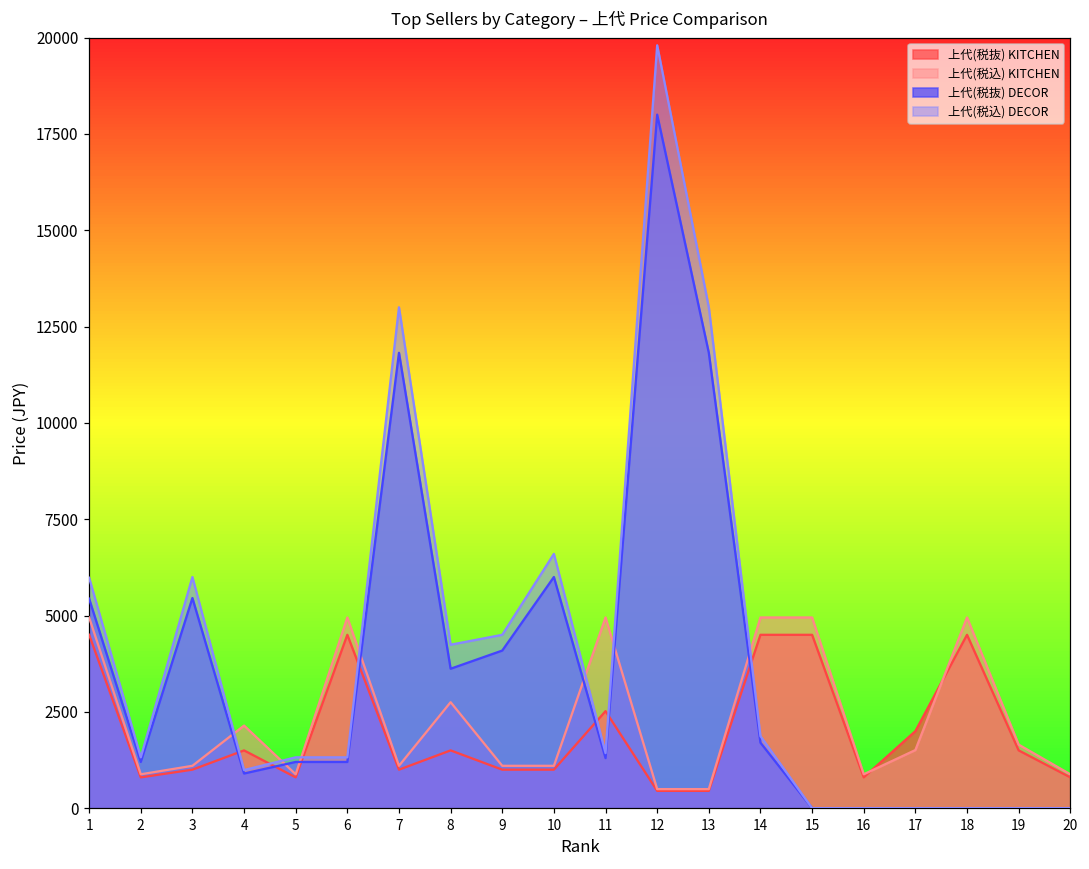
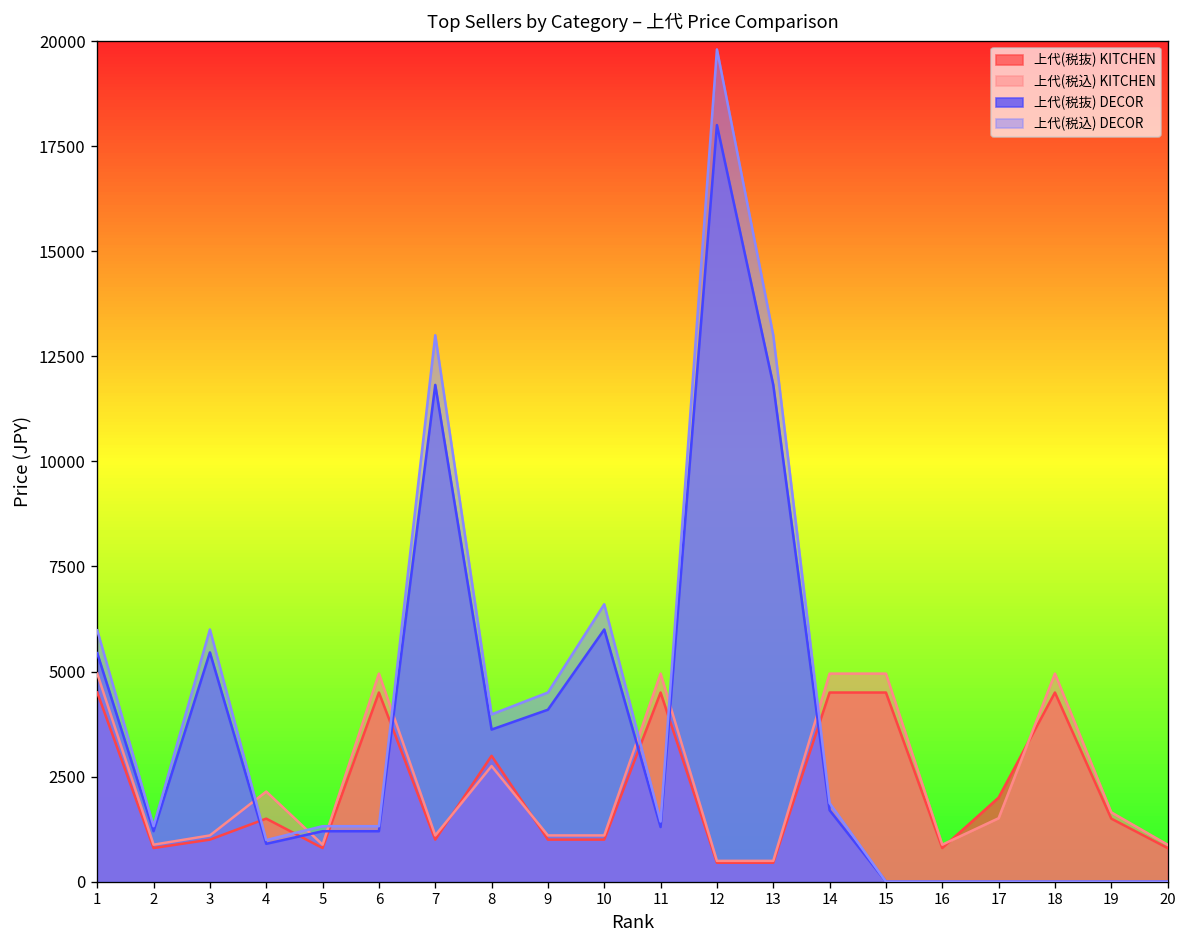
上代(税抜) KITCHEN, 8: 1500 -> 3000
上代(税込) DECOR, 8: 4200 -> 4000
上代(税抜) KITCHEN, 11: 2500 -> 4500
